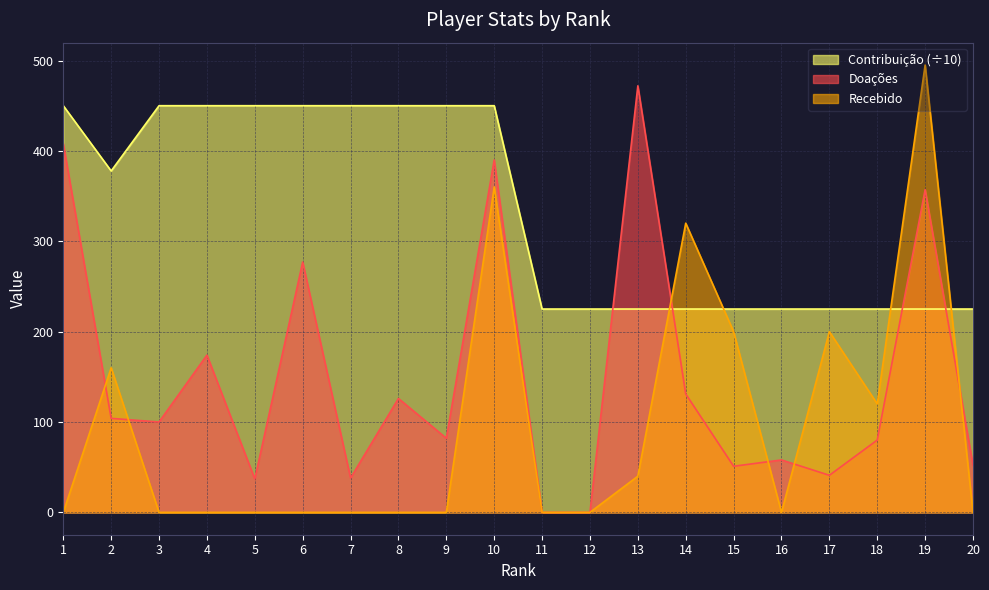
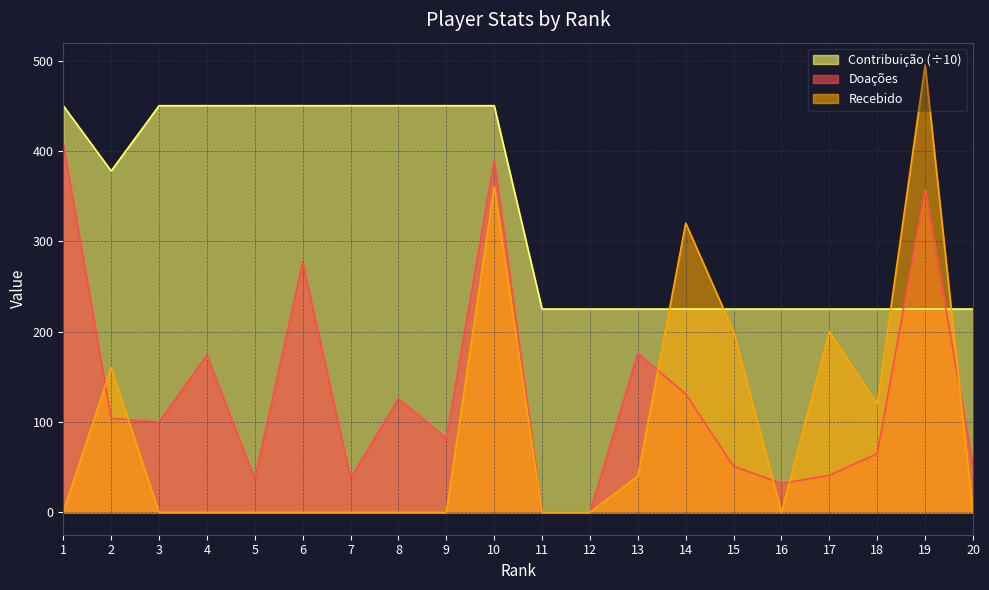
Doações, 13: 470 -> 180
Doações, 16: 60 -> 30
Doações, 18: 80 -> 70
